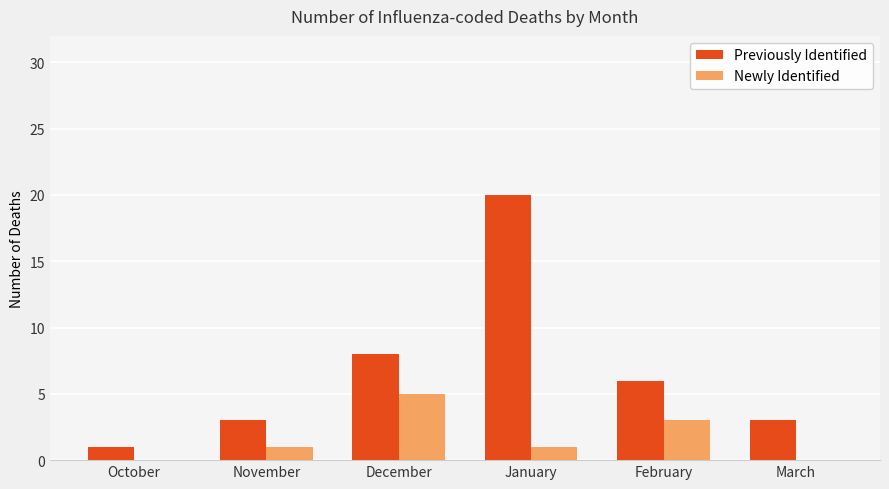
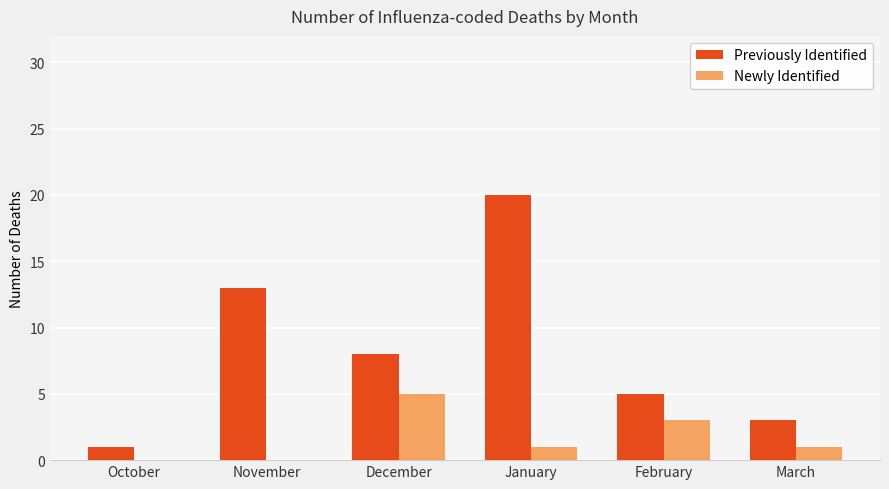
Previously Identified, November: 3 -> 13
Newly Identified, November: 1 -> 0
Previously Identified, February: 6 -> 5
Newly Identified, March: 0 -> 1
